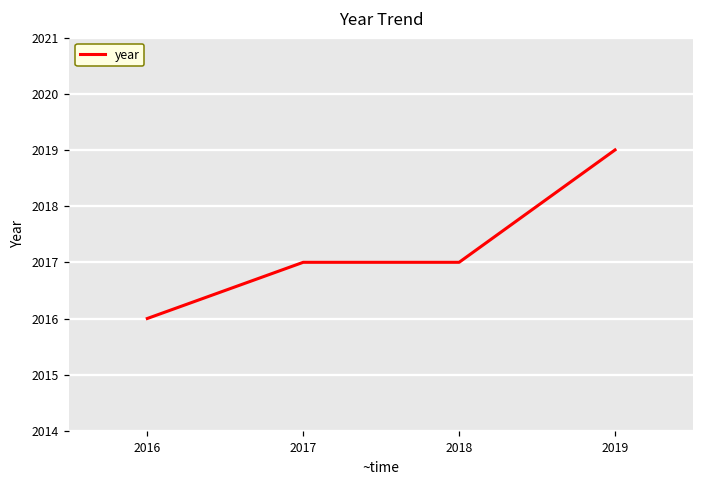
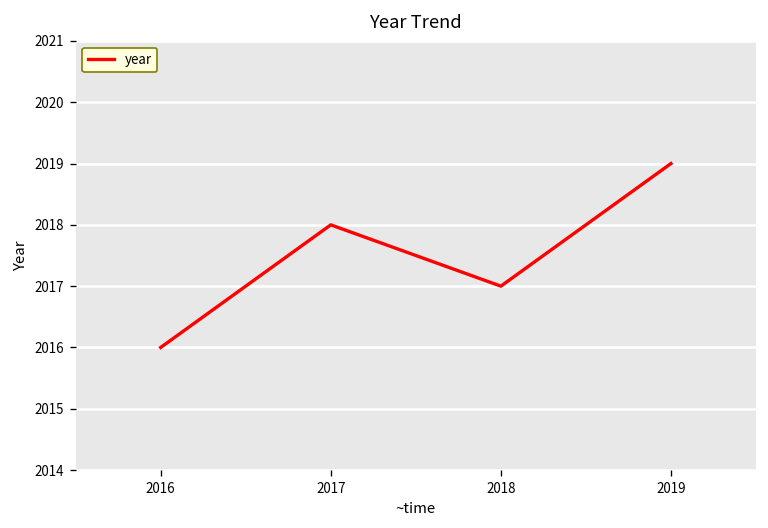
2017: 2017 -> 2018
